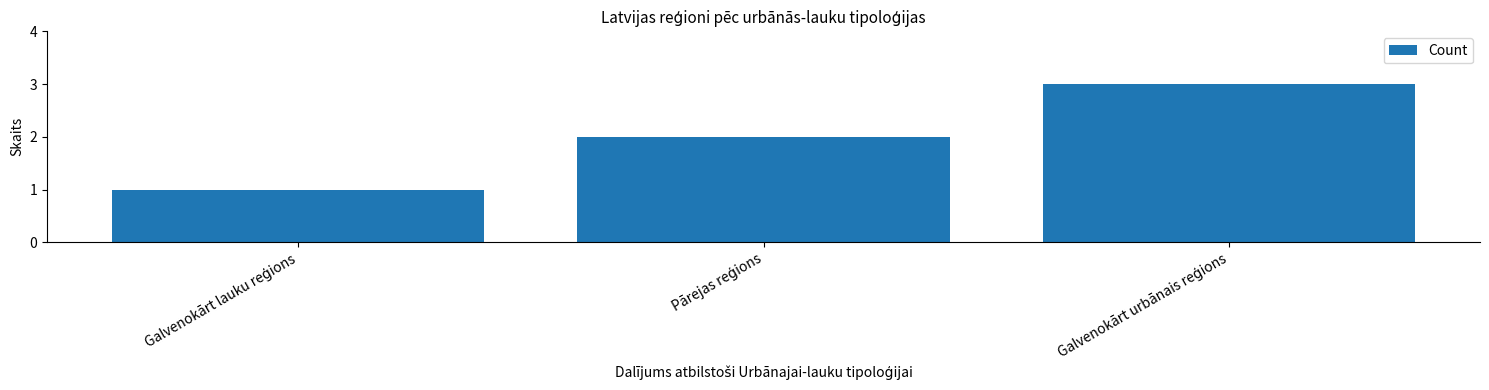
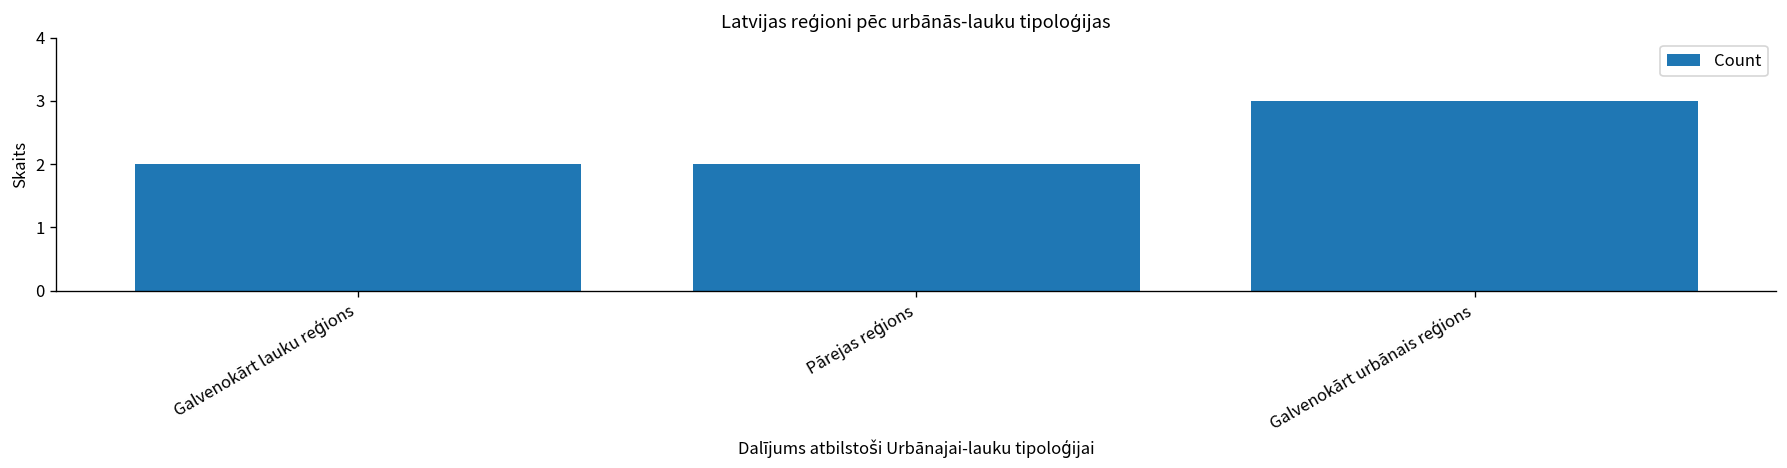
Galvenokārt lauku reģions: 1 -> 2
